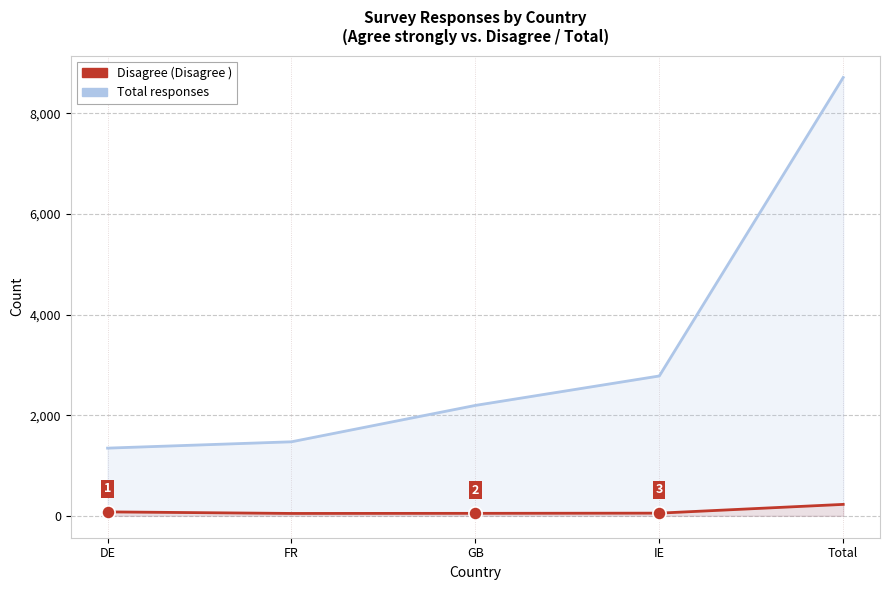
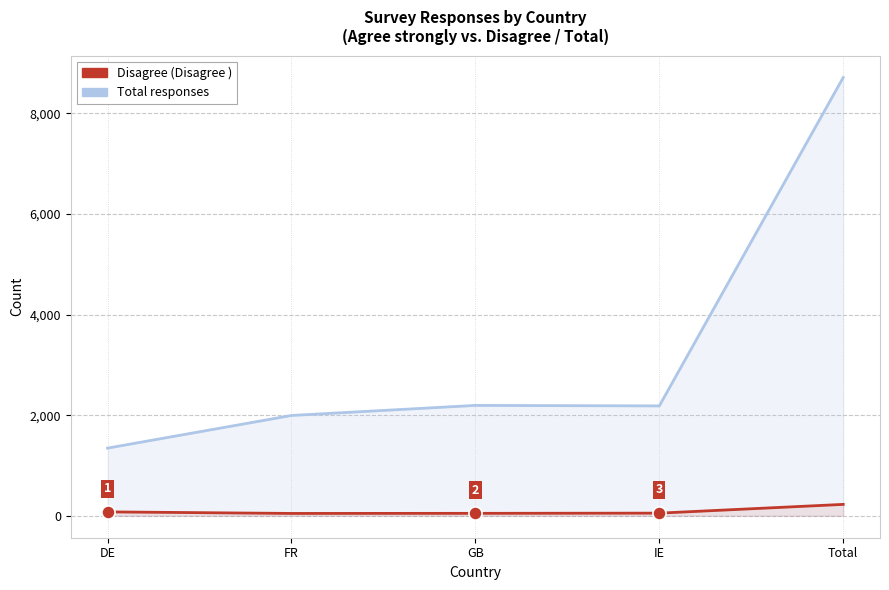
Total responses, FR: 1,500 -> 2,000
Total responses, IE: 2,800 -> 2,200
